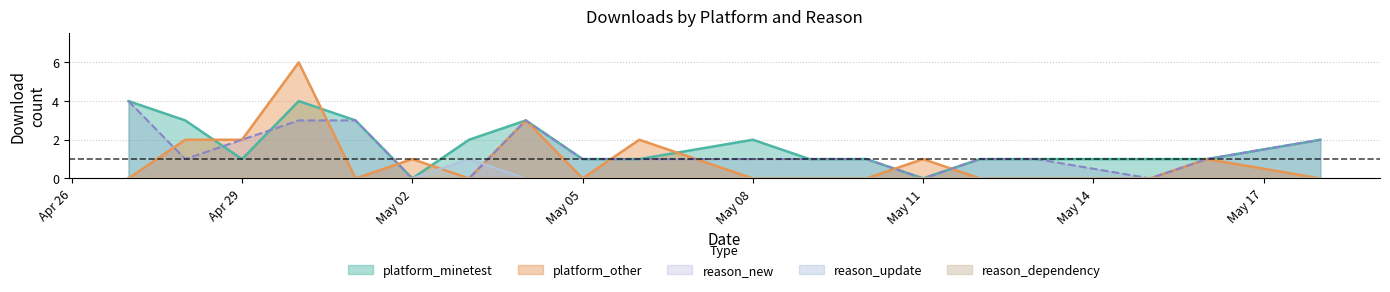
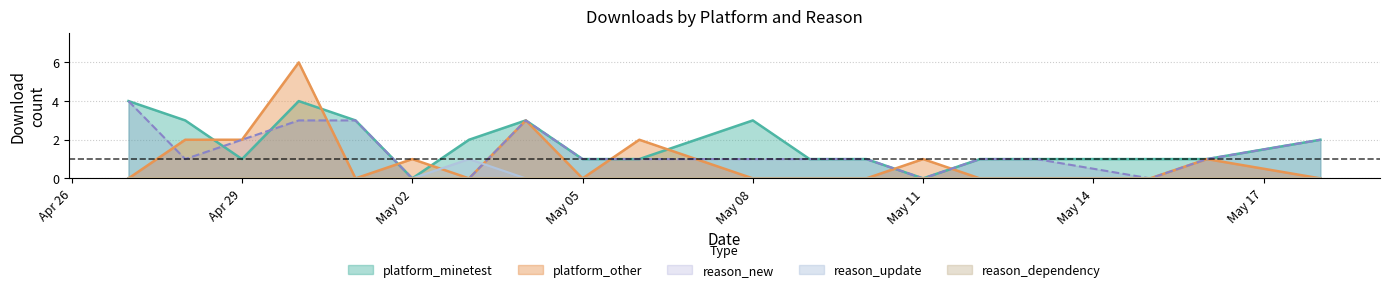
platform_minetest, May 08: 2 -> 3
